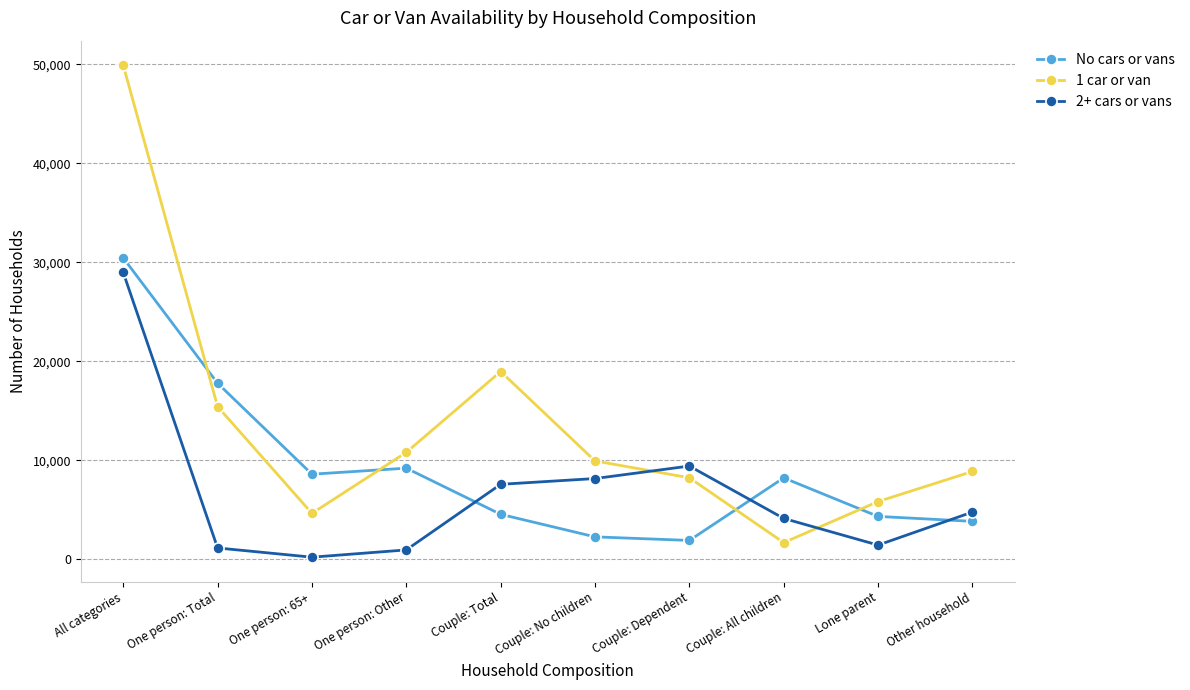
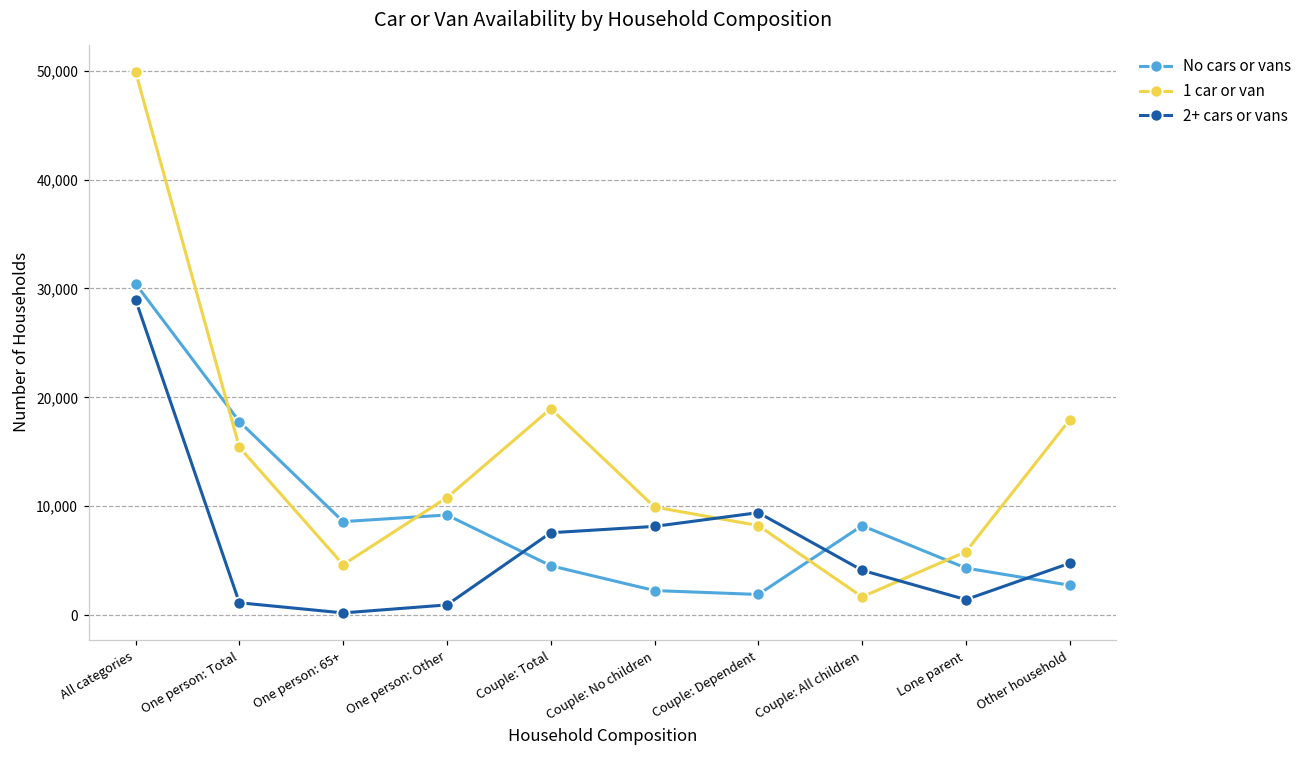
No cars or vans, Other household: 4,000 -> 3,000
1 car or van, Other household: 9,000 -> 18,000
